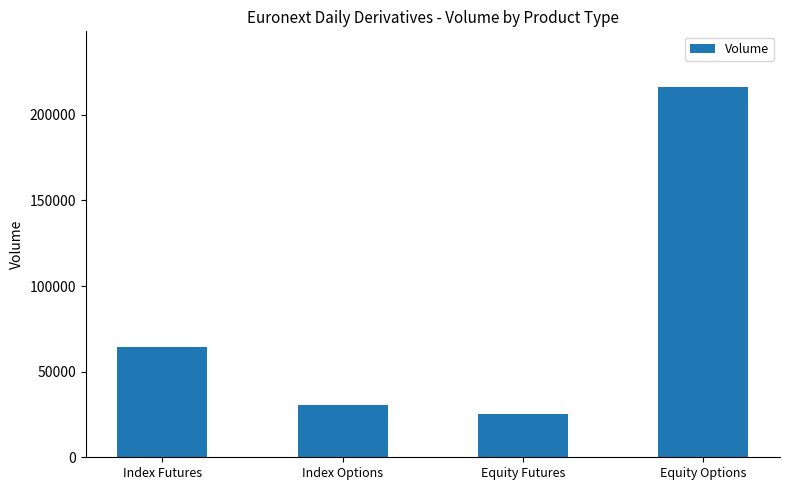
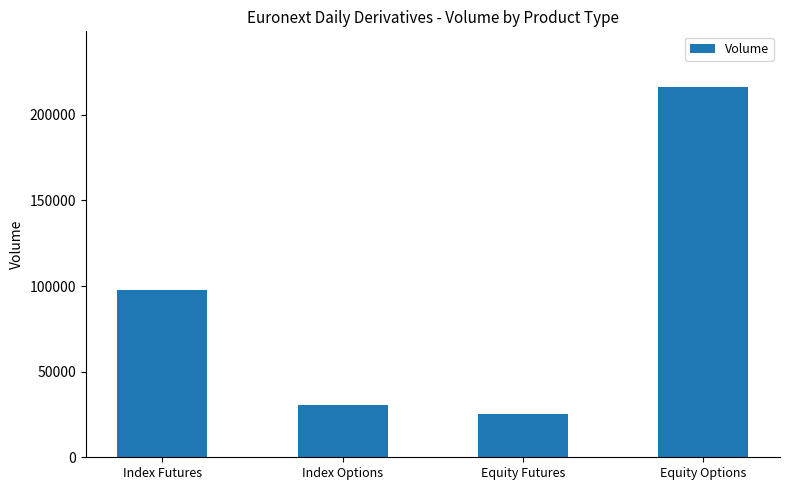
Index Futures: 64000 -> 98000
